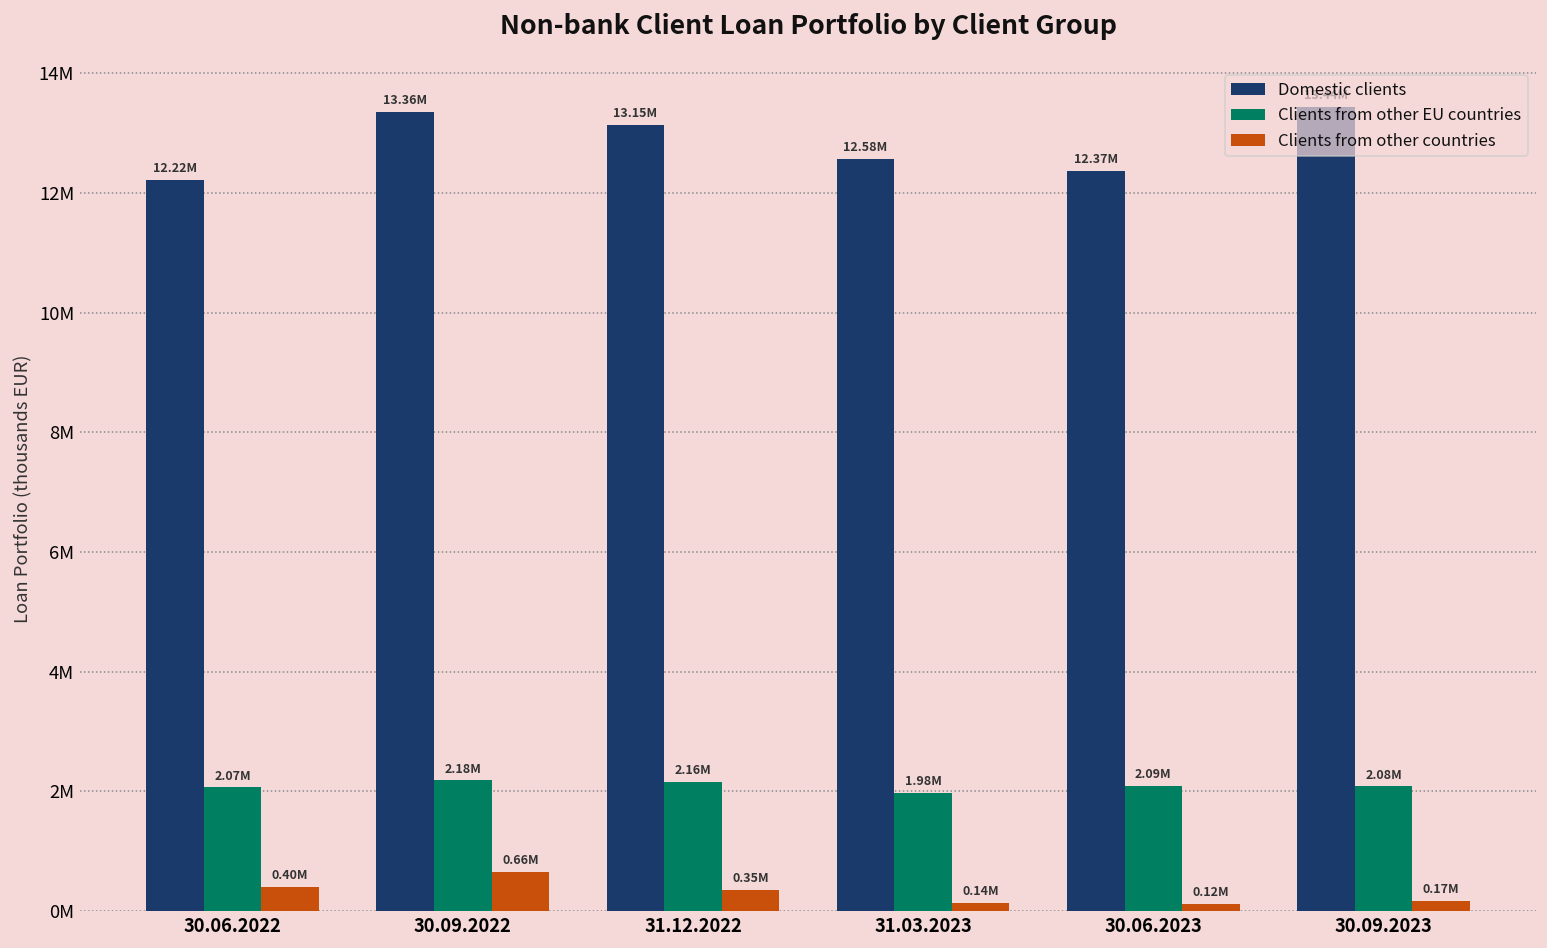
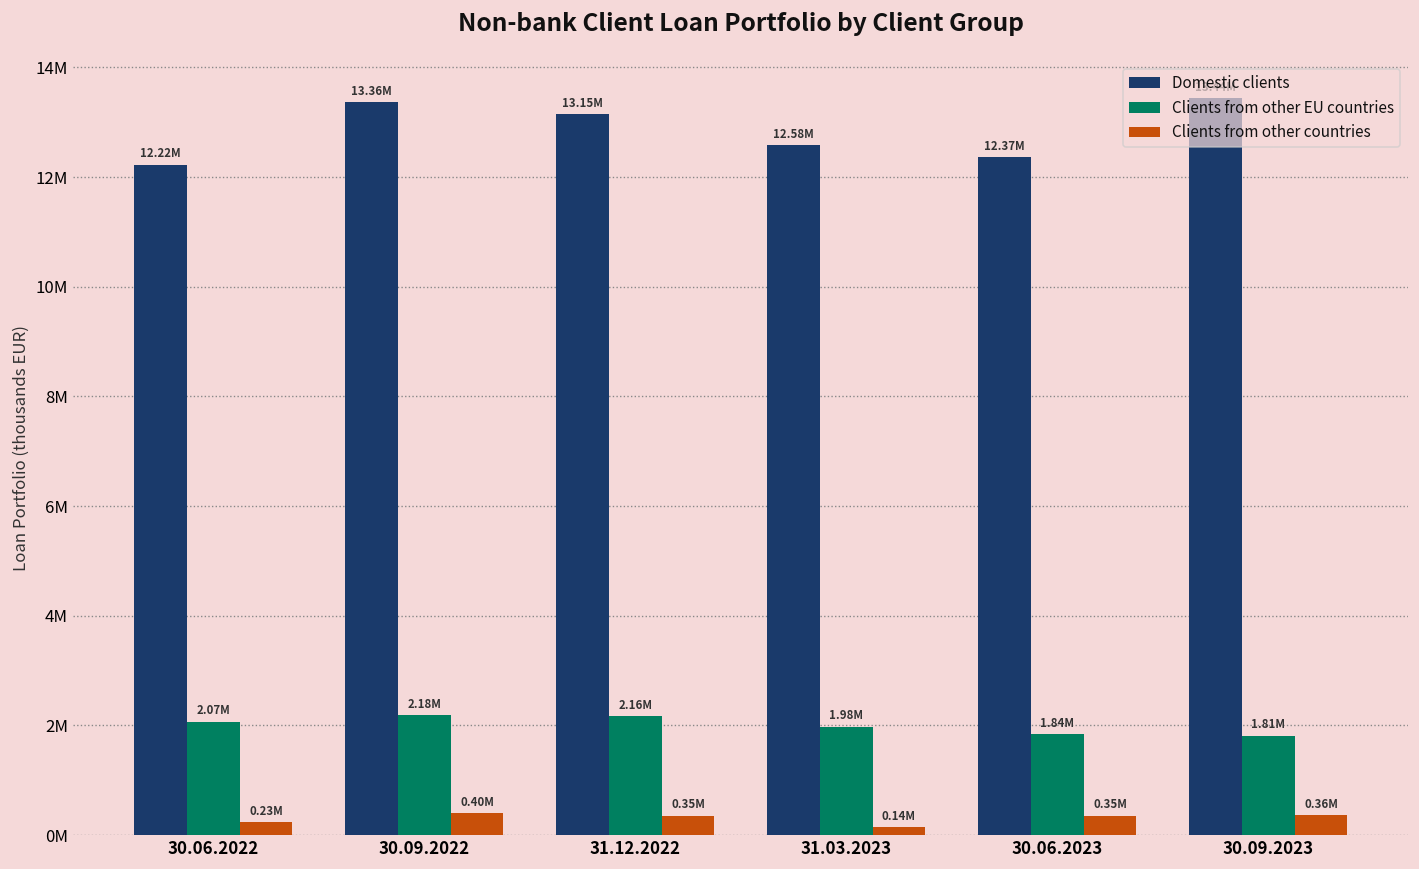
Clients from other countries, 30.06.2022: 0.40M -> 0.23M
Clients from other countries, 30.09.2022: 0.66M -> 0.40M
Clients from other EU countries, 30.06.2023: 2.09M -> 1.84M
Clients from other countries, 30.06.2023: 0.12M -> 0.35M
Clients from other EU countries, 30.09.2023: 2.08M -> 1.81M
Clients from other countries, 30.09.2023: 0.17M -> 0.36M
